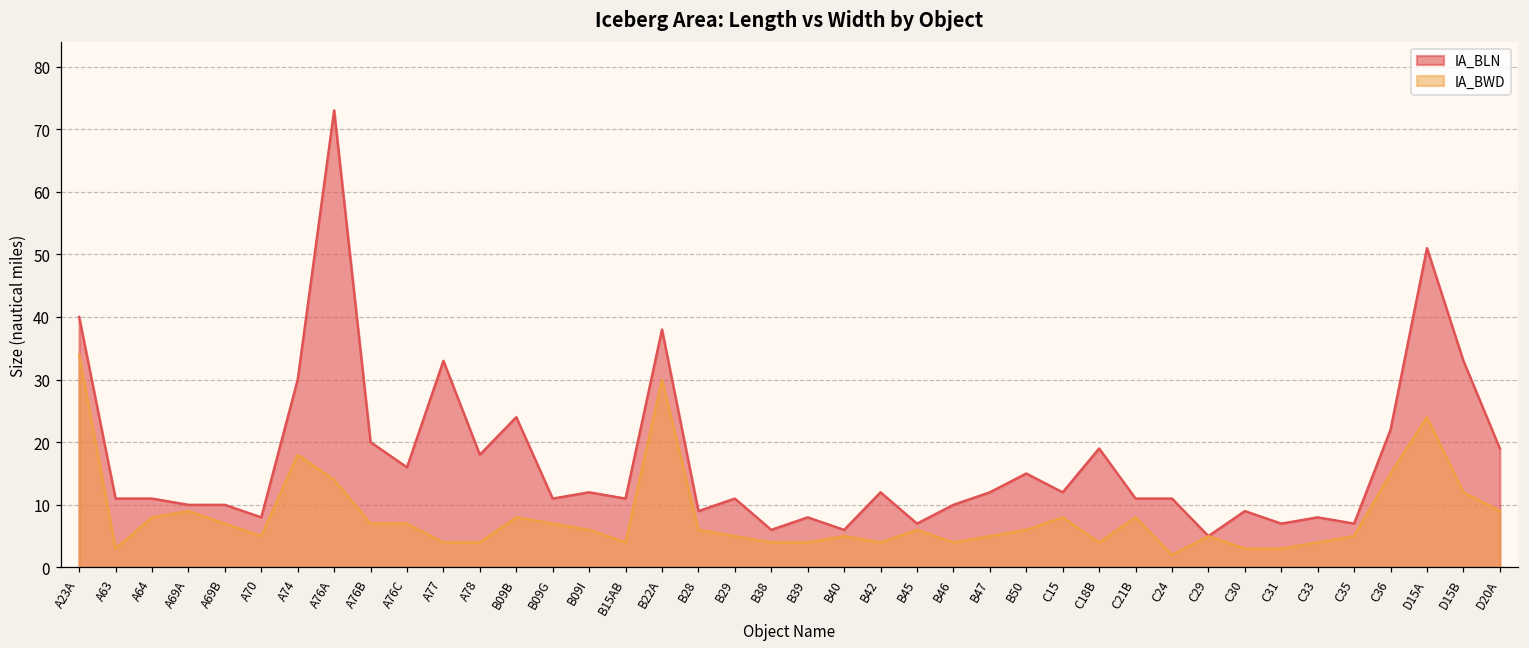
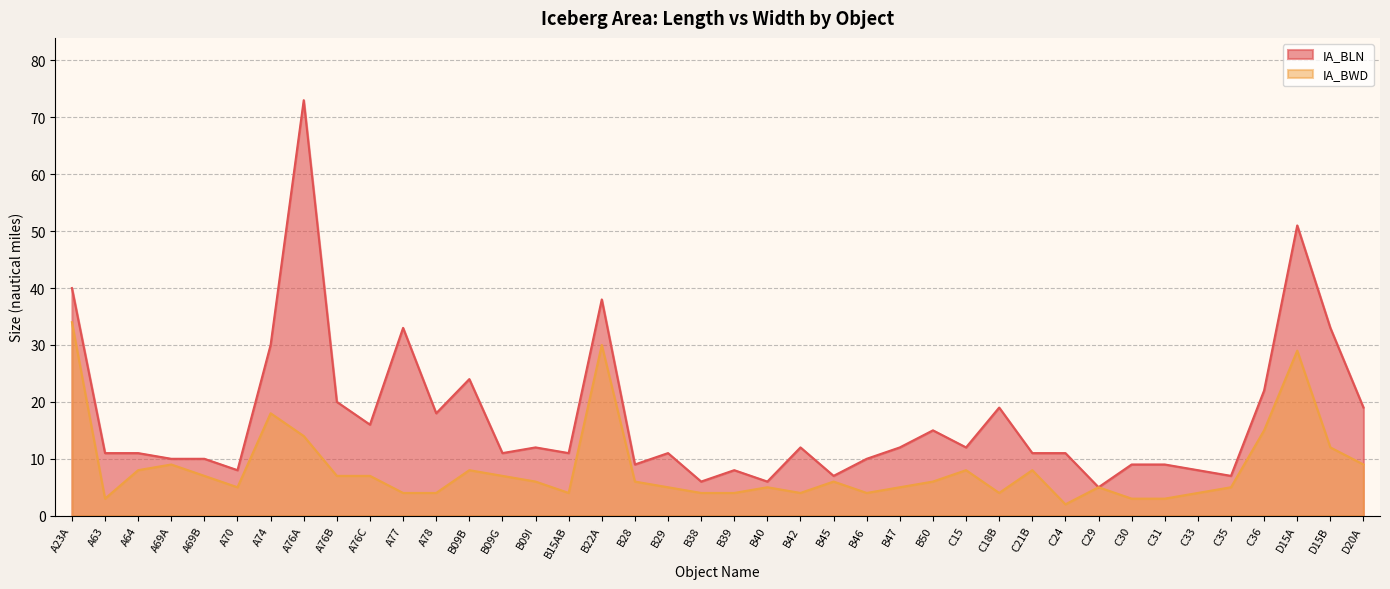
IA_BLN, C31: 7 -> 9
IA_BWD, D15A: 24 -> 29
